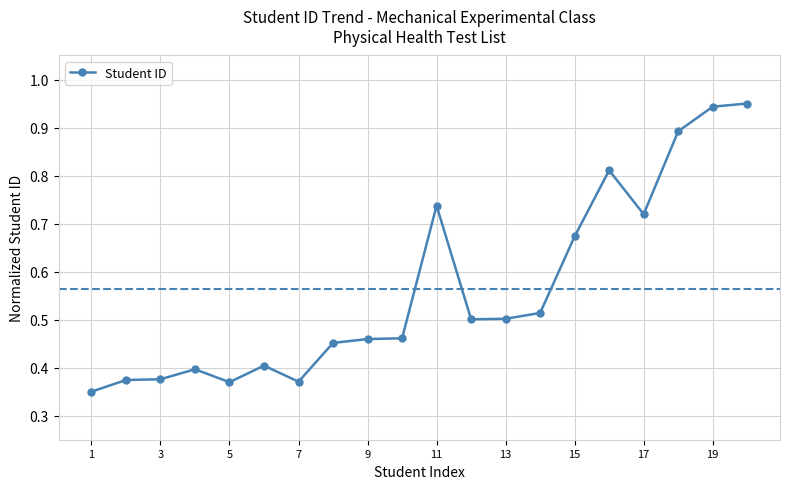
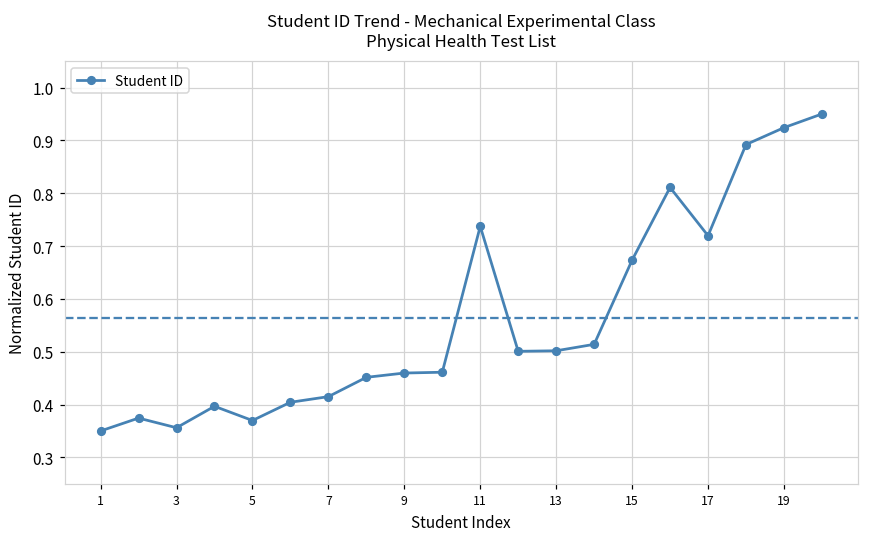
3: 0.38 -> 0.36
7: 0.37 -> 0.41
19: 0.94 -> 0.92
